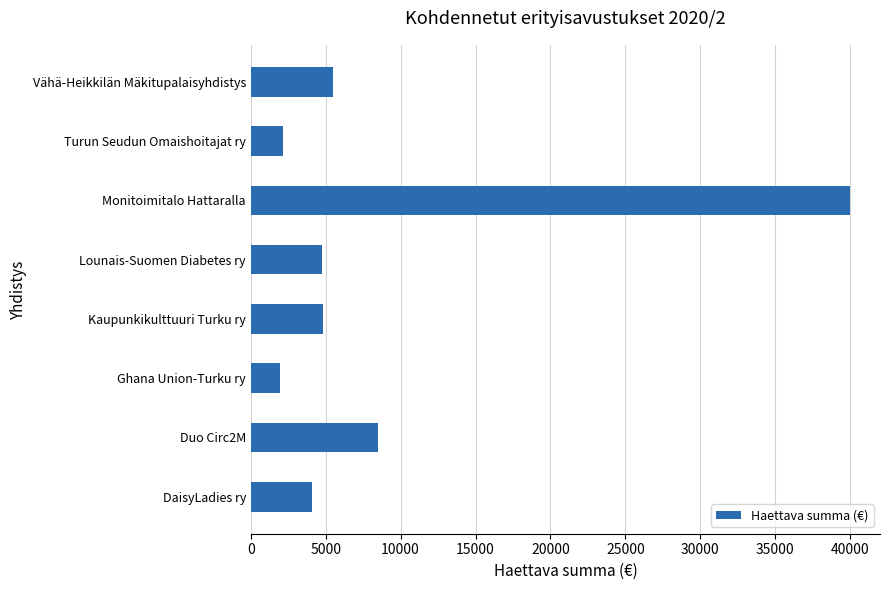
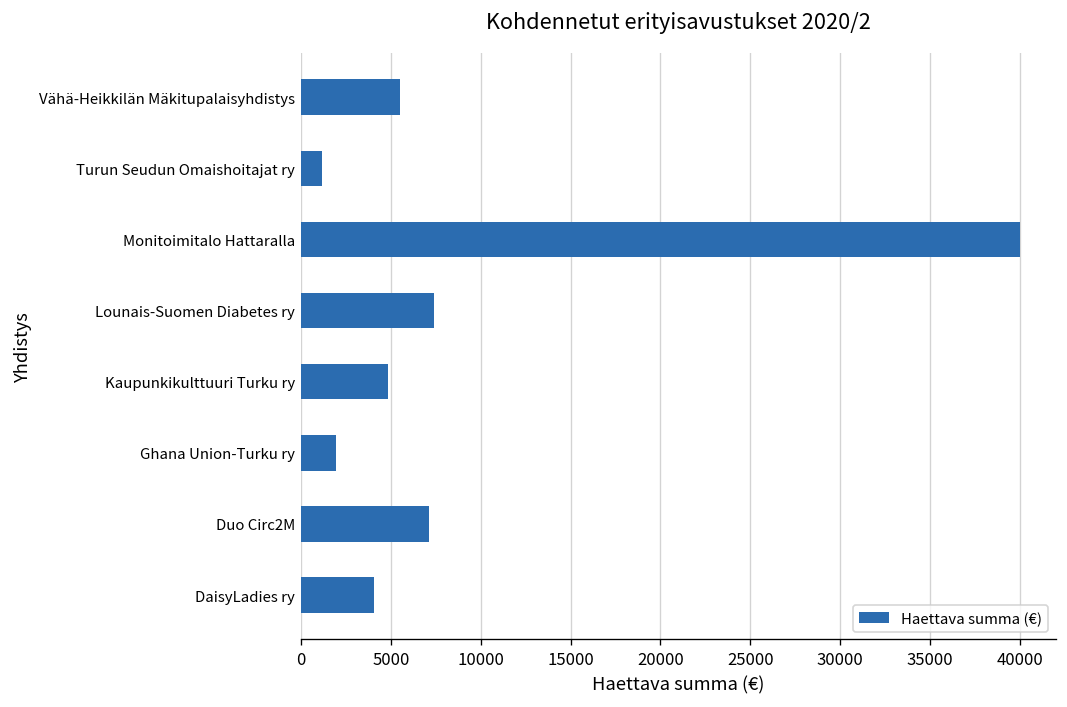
Turun Seudun Omaishoitajat ry: 2100 -> 1200
Lounais-Suomen Diabetes ry: 4700 -> 7400
Duo Circ2M: 8500 -> 7100
